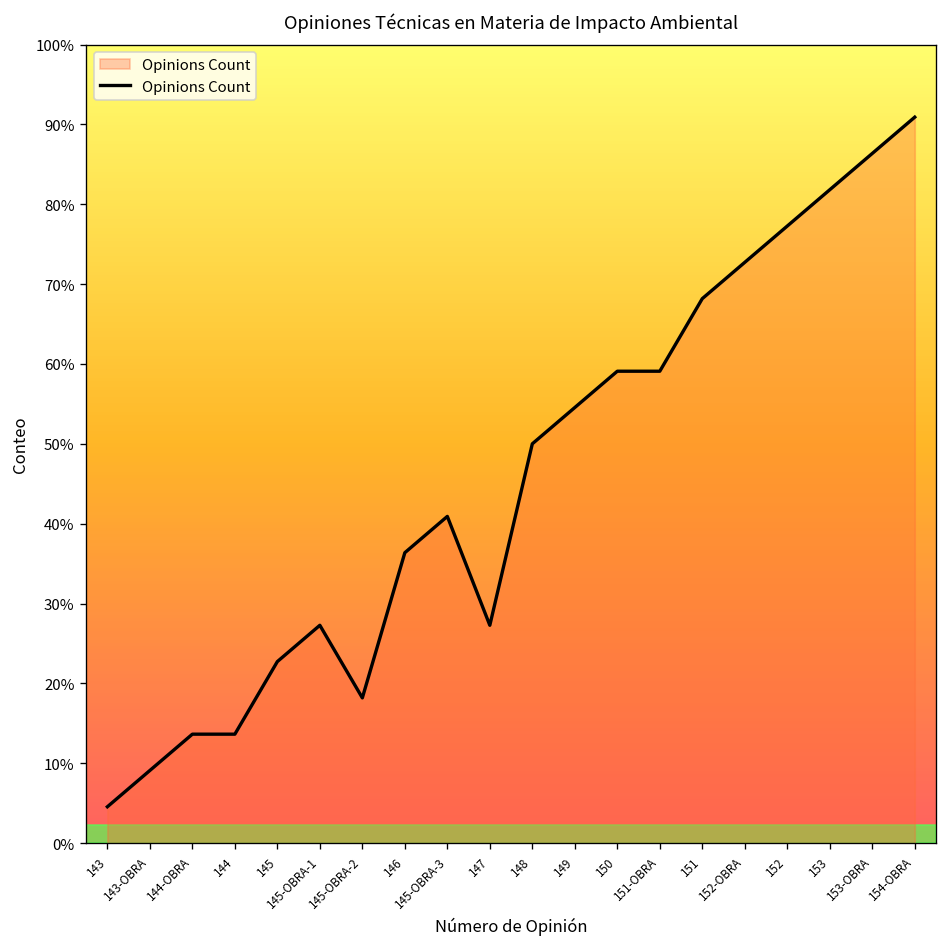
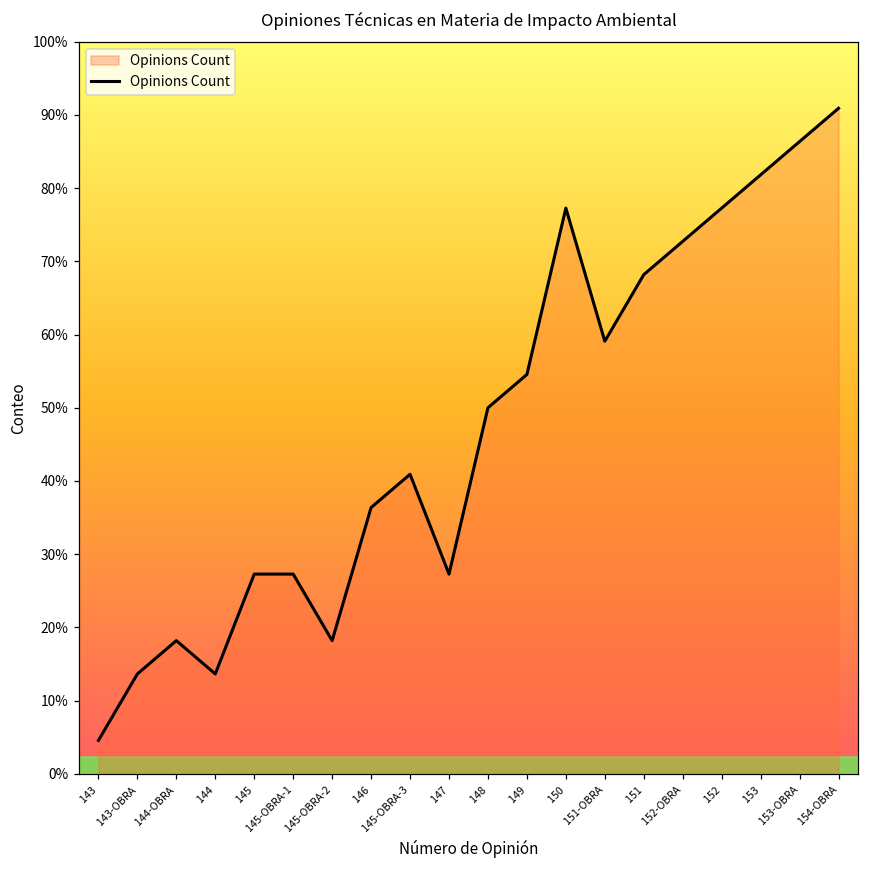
143-OBRA: 9% -> 14%
144-OBRA: 14% -> 18%
145: 23% -> 27%
150: 59% -> 77%
